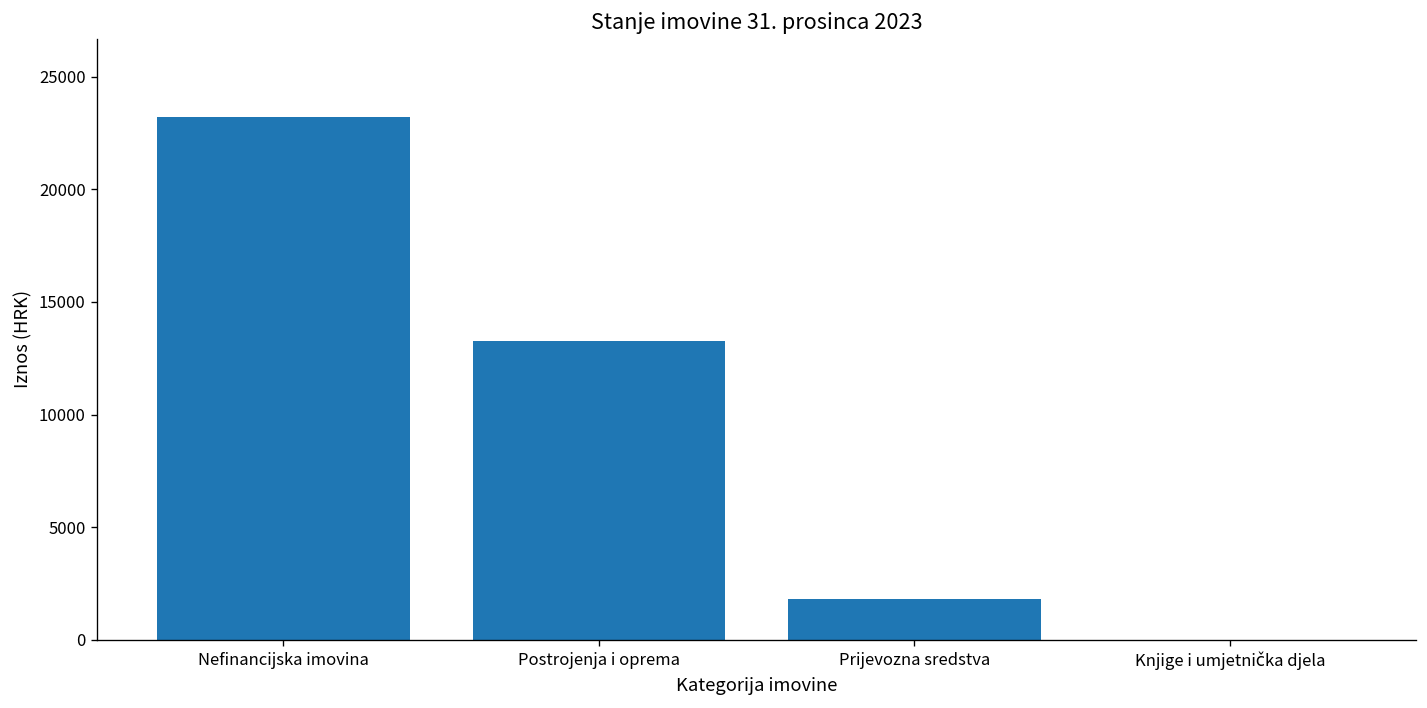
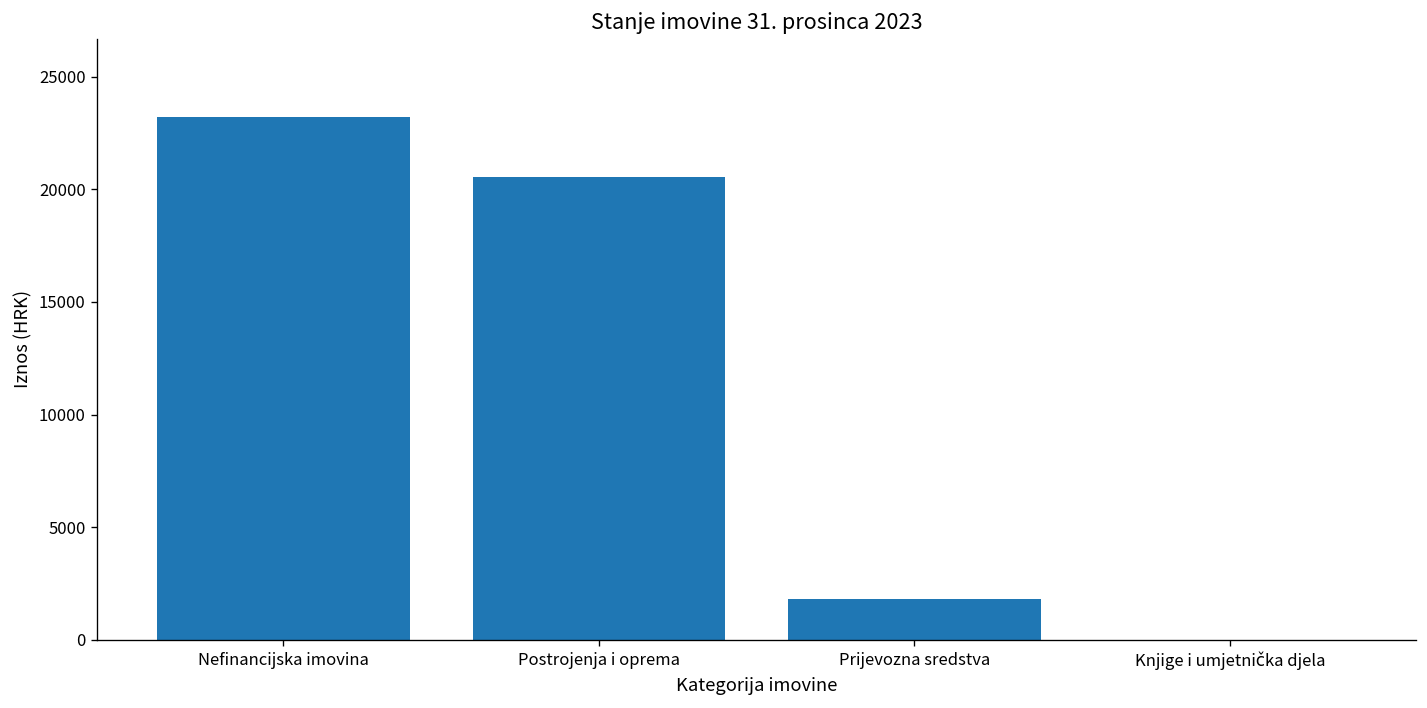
Postrojenja i oprema: 13300 -> 20600
